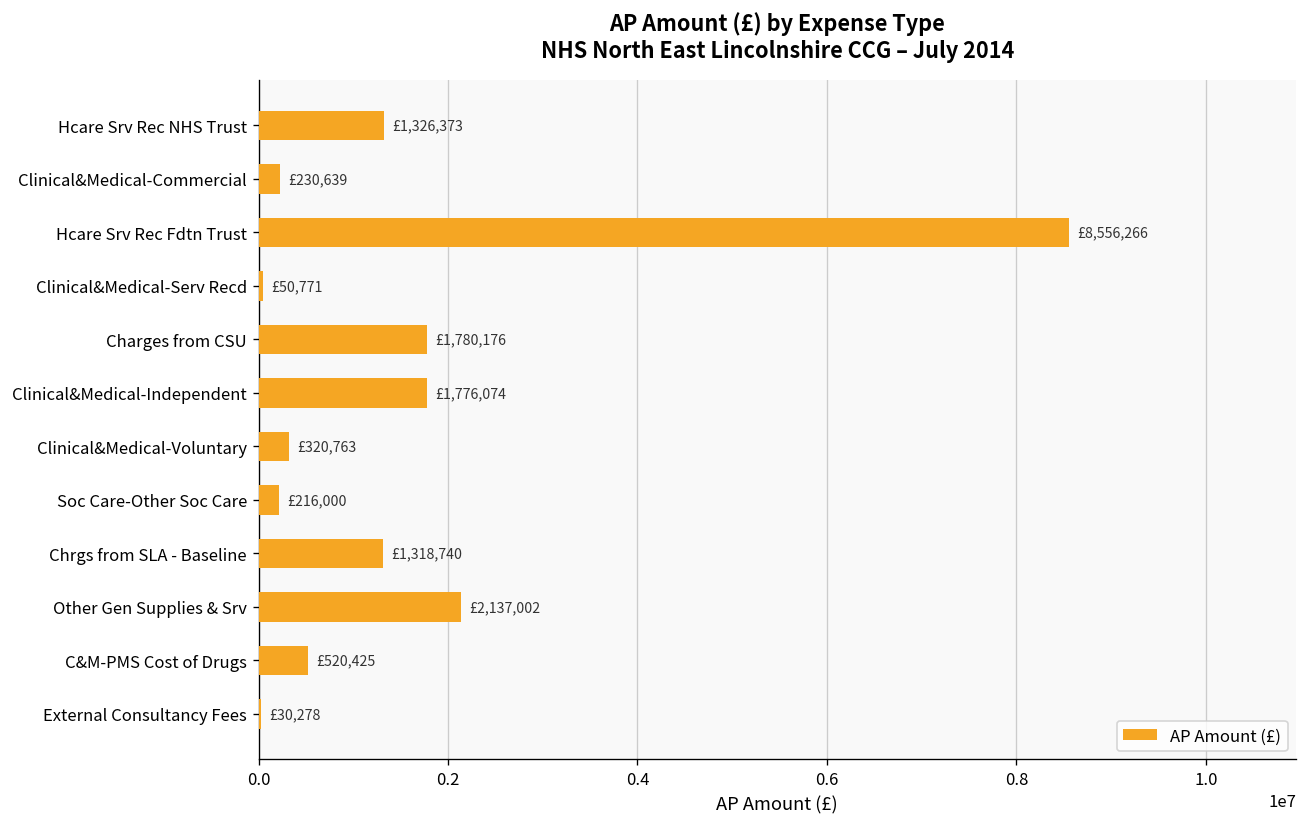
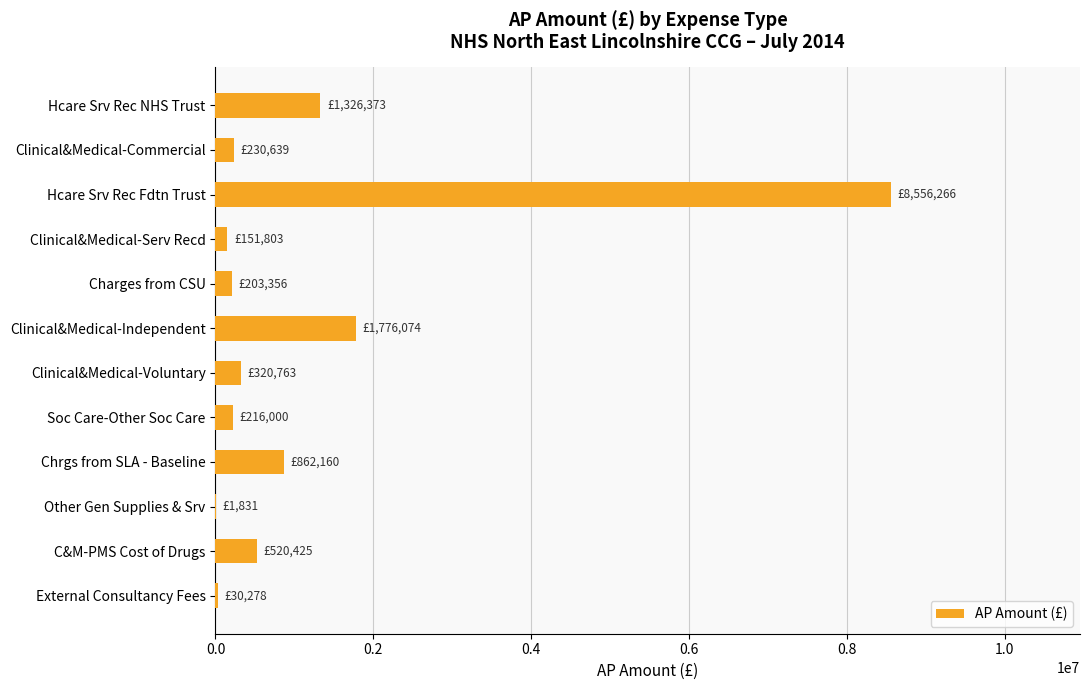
Clinical&Medical-Serv Recd: £50,771 -> £151,803
Charges from CSU: £1,780,176 -> £203,356
Chrgs from SLA - Baseline: £1,318,740 -> £862,160
Other Gen Supplies & Srv: £2,137,002 -> £1,831
